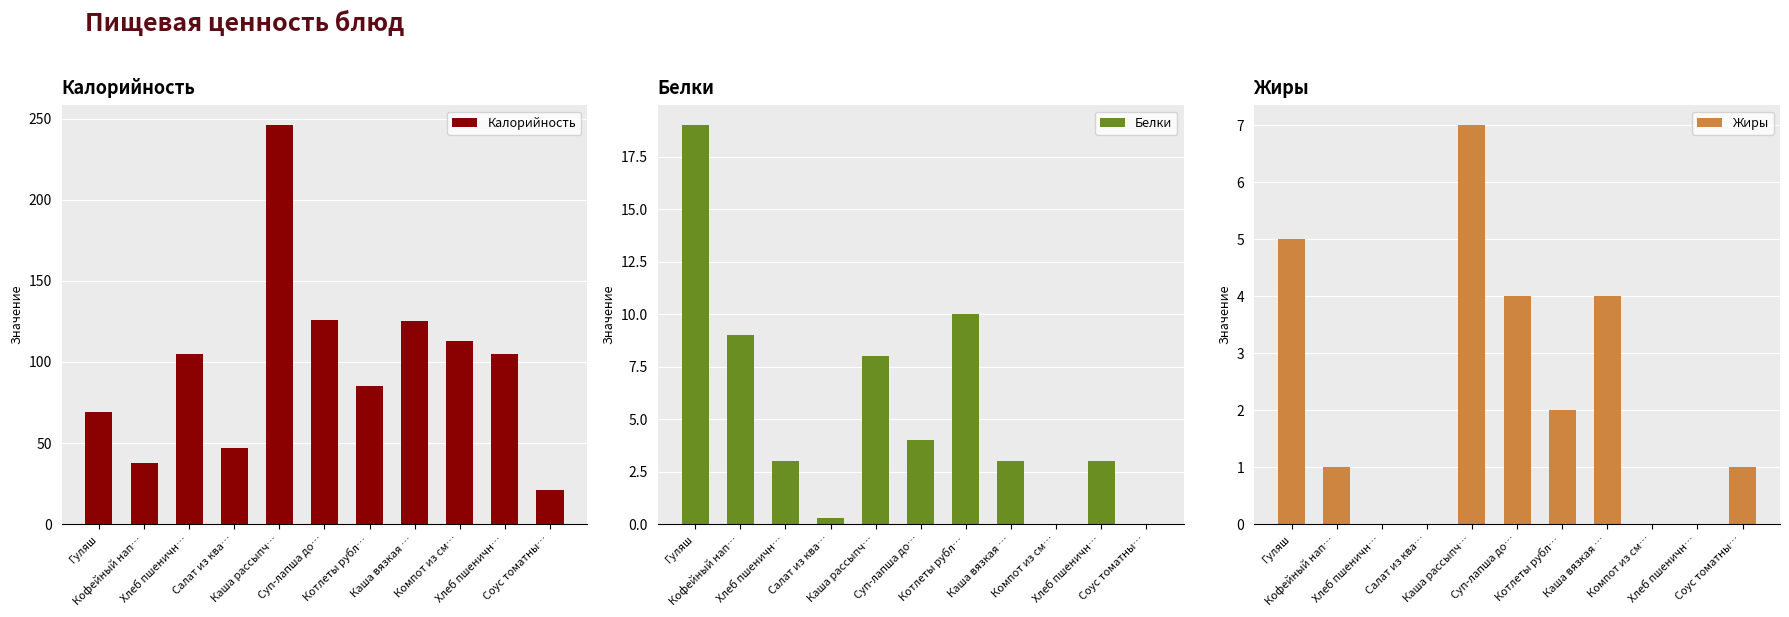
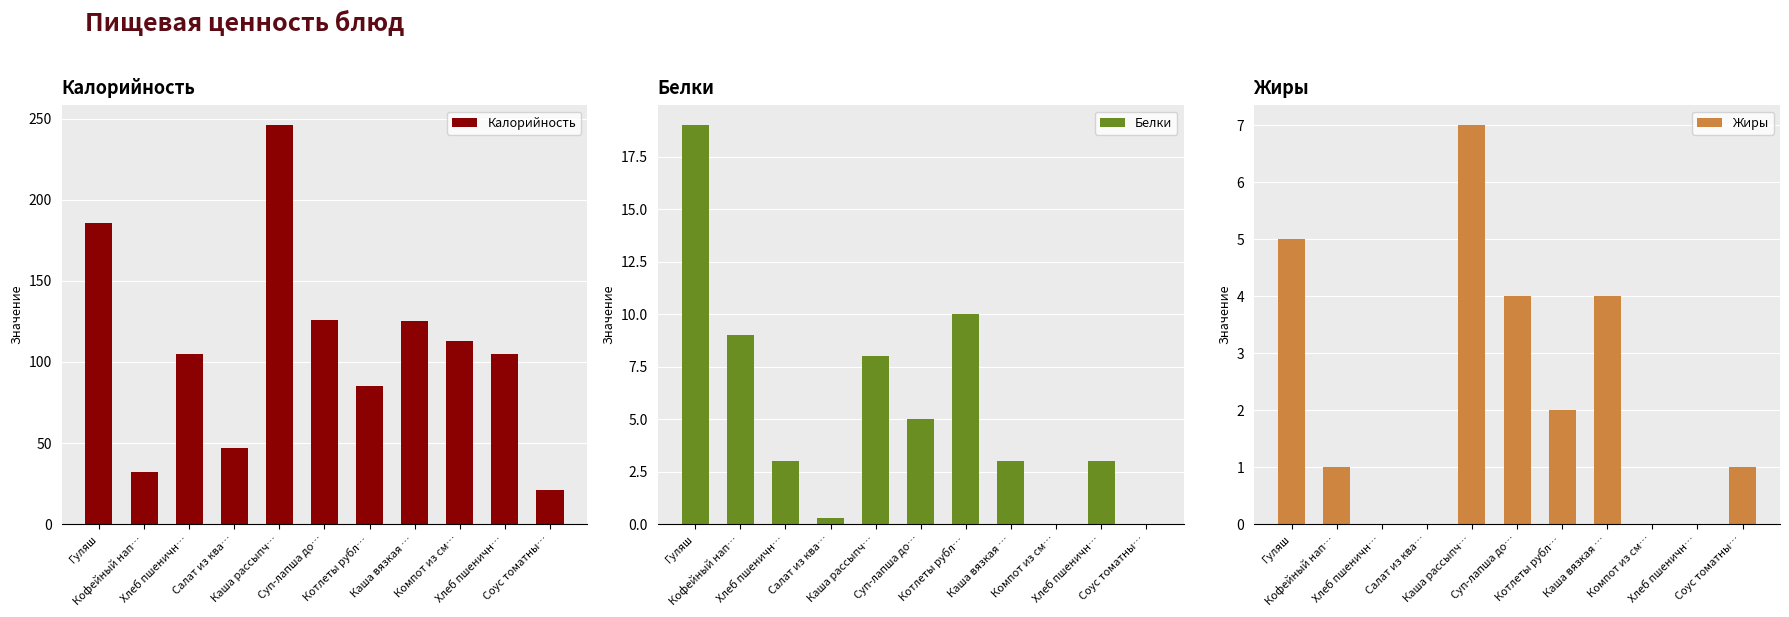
Калорийность, Гуляш: 69 -> 186
Калорийность, Кофейный нап…: 38 -> 32
Белки, Суп-лапша до…: 4 -> 5
